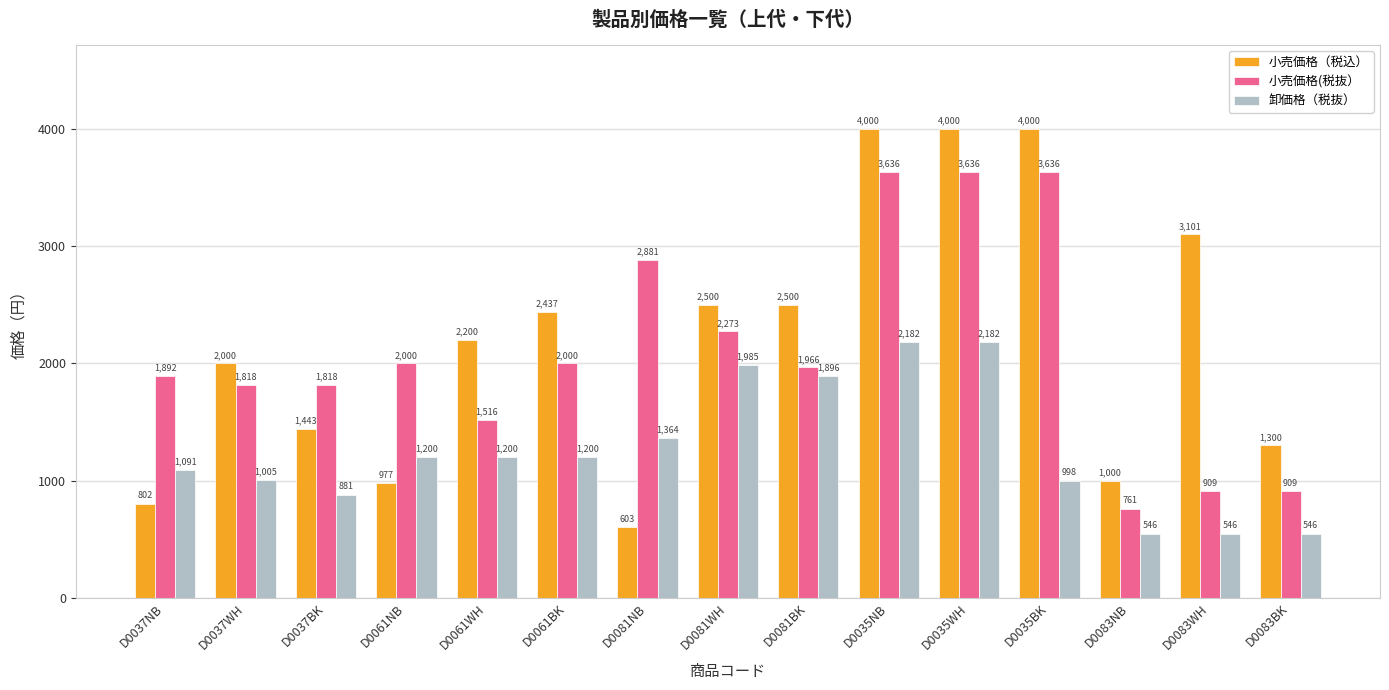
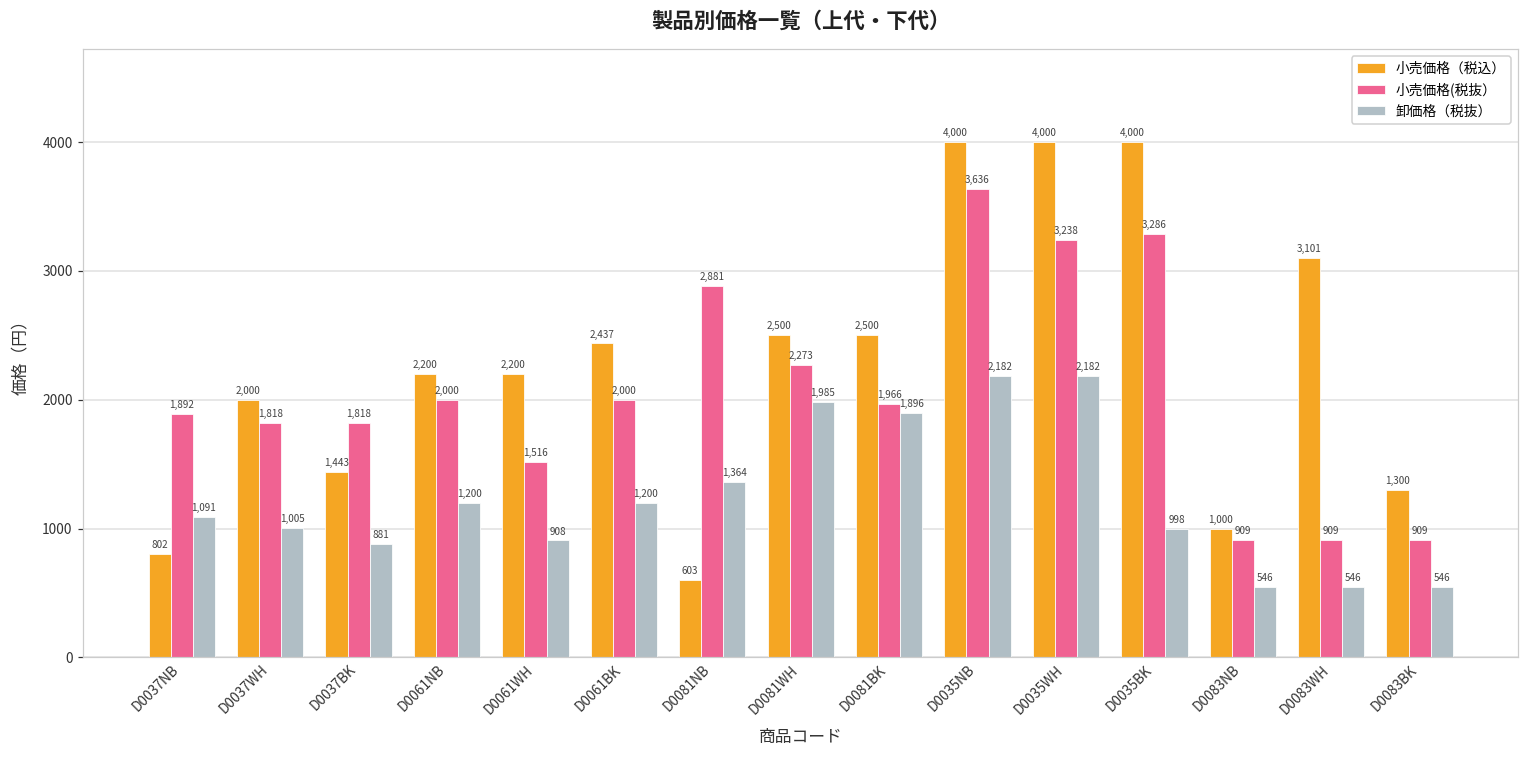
小売価格（税込）, D0061NB: 977 -> 2,200
卸価格（税抜）, D0061WH: 1,200 -> 908
小売価格(税抜）, D0035WH: 3,636 -> 3,238
小売価格(税抜）, D0035BK: 3,636 -> 3,286
小売価格(税抜）, D0083NB: 761 -> 909
